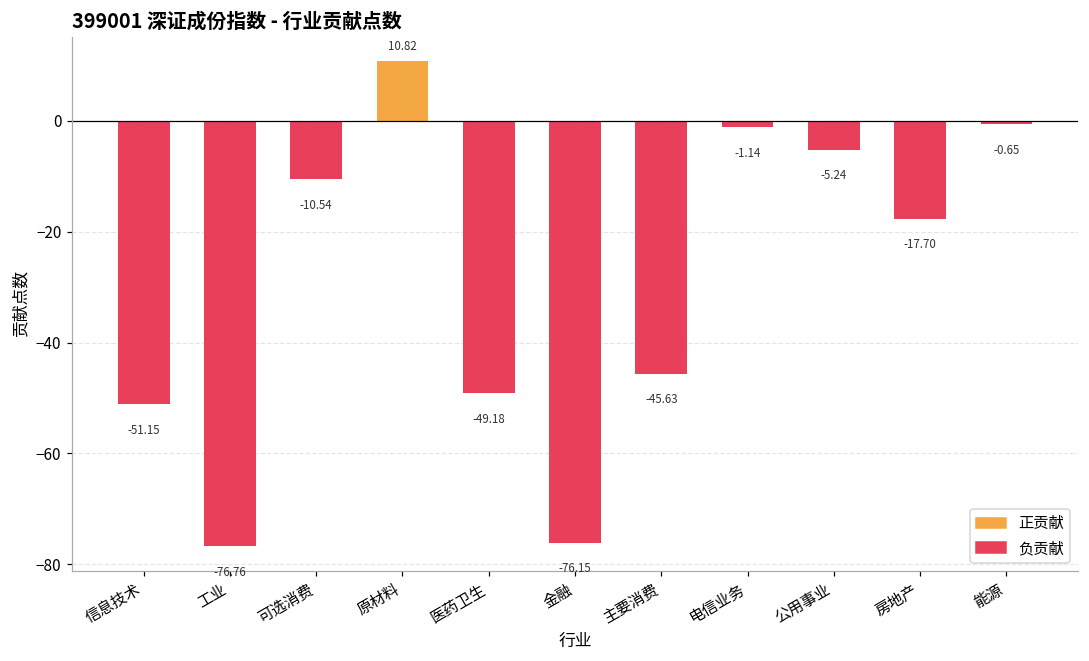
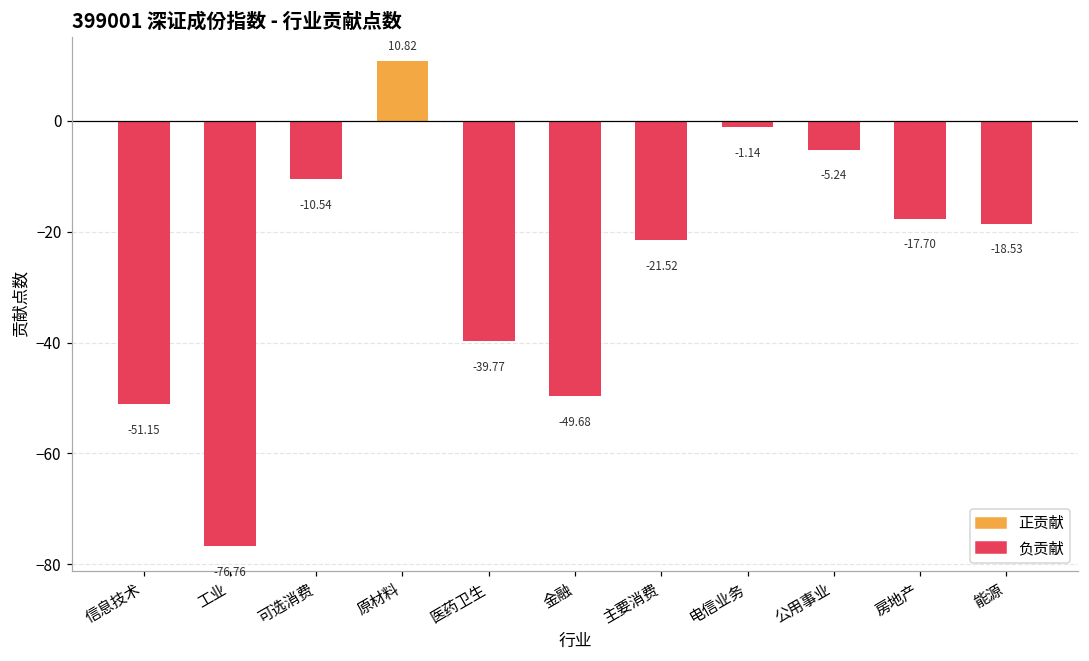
负贡献, 医药卫生: -49.18 -> -39.77
负贡献, 金融: -76.15 -> -49.68
负贡献, 主要消费: -45.63 -> -21.52
负贡献, 能源: -0.65 -> -18.53
